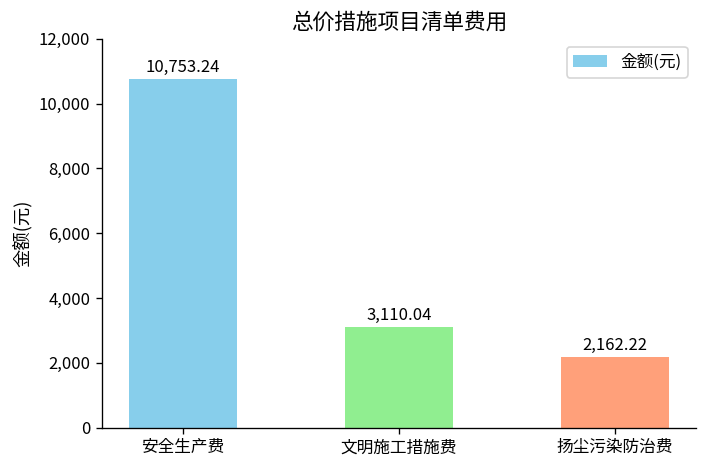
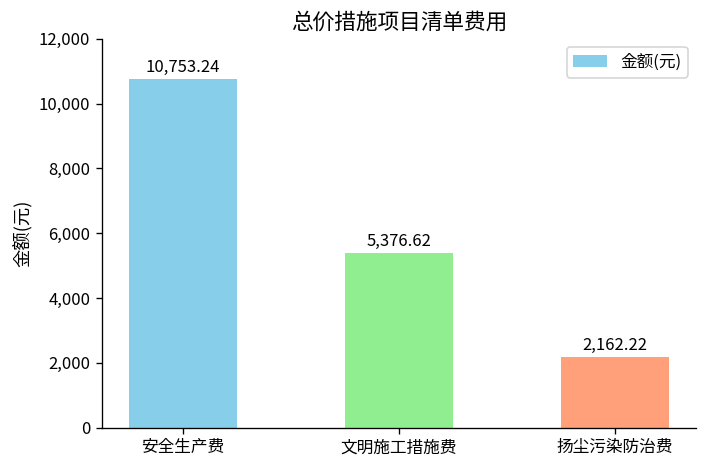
文明施工措施费: 3,110.04 -> 5,376.62
